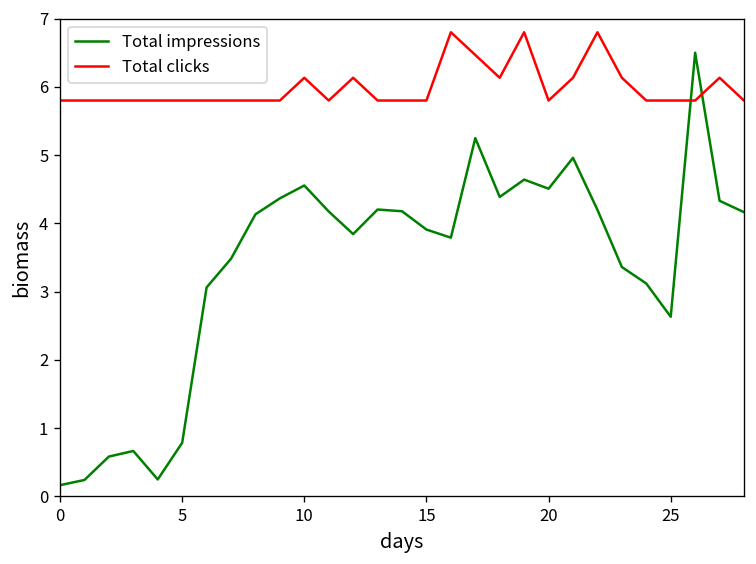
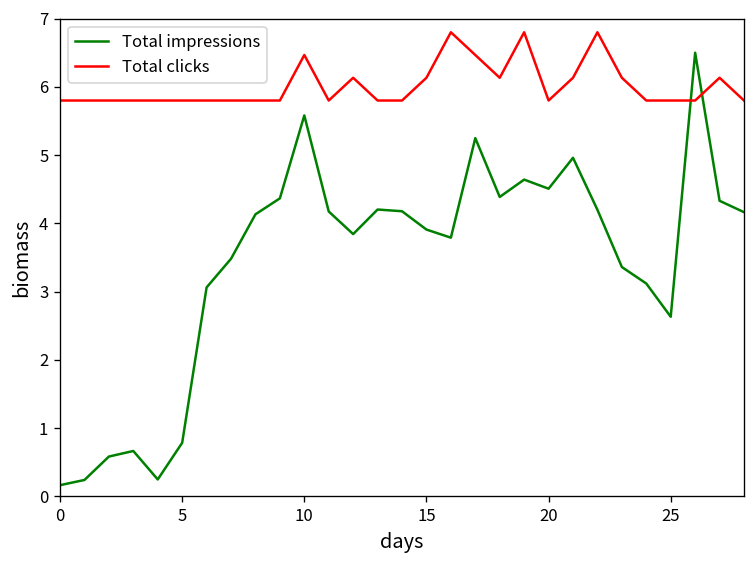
Total impressions, 10: 4.6 -> 5.6
Total clicks, 10: 6.1 -> 6.5
Total clicks, 15: 5.8 -> 6.1
